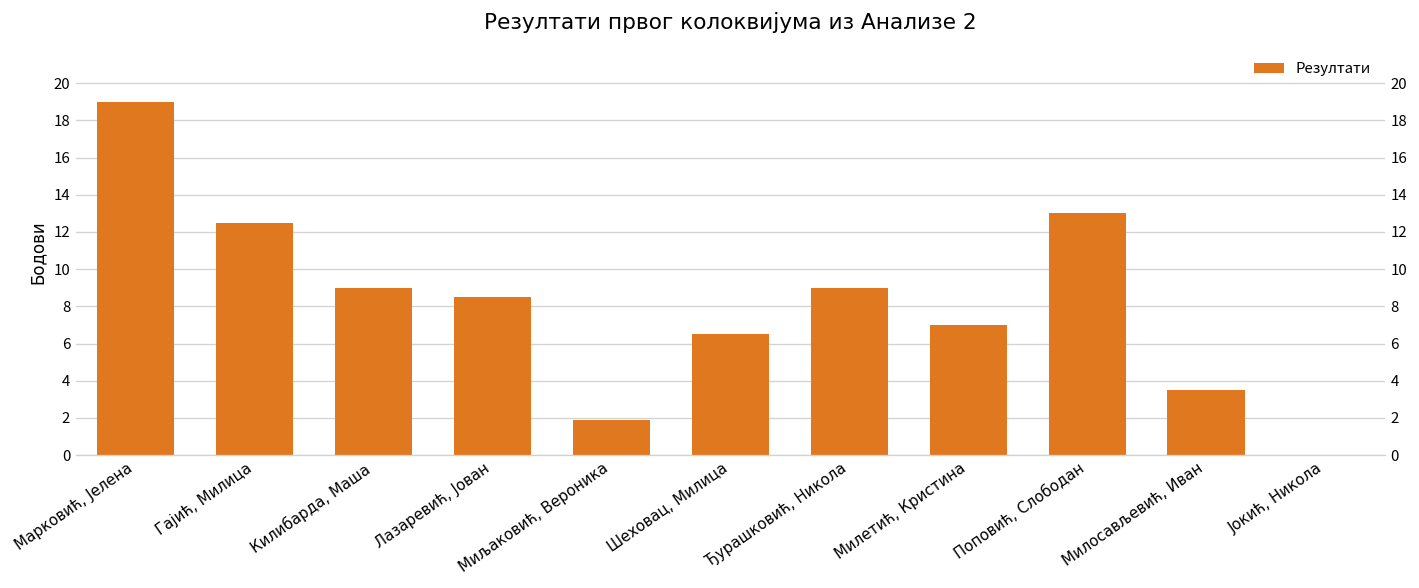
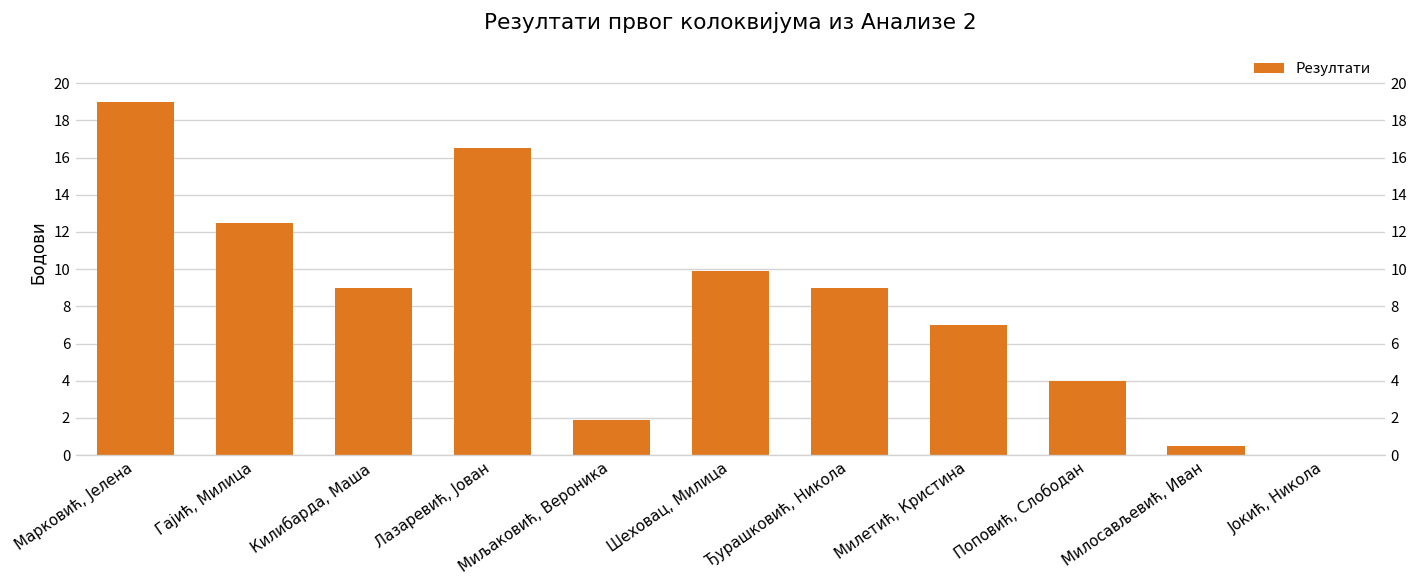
Лазаревић, Јован: 8.5 -> 16.5
Шеховац, Милица: 6.5 -> 9.9
Поповић, Слободан: 13 -> 4
Милосављевић, Иван: 3.5 -> 0.5
